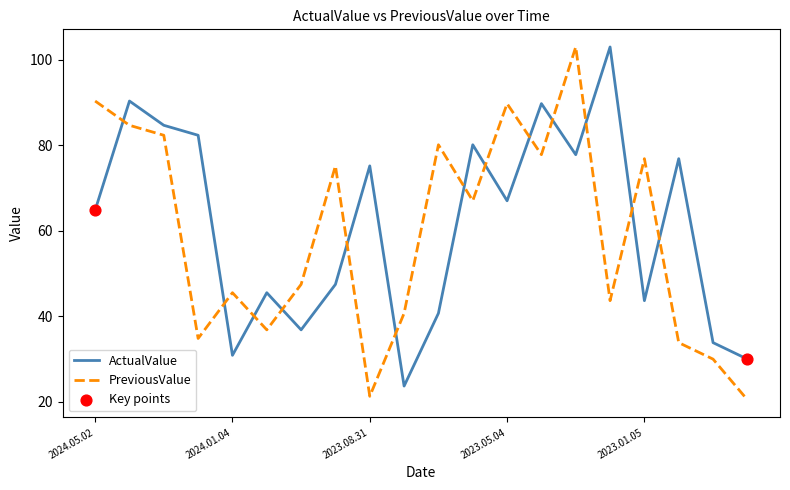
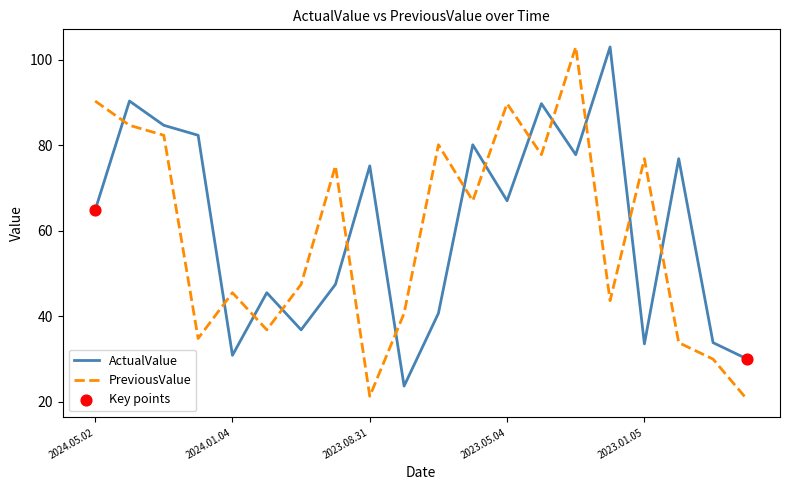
ActualValue, 2023.01.05: 44 -> 34
